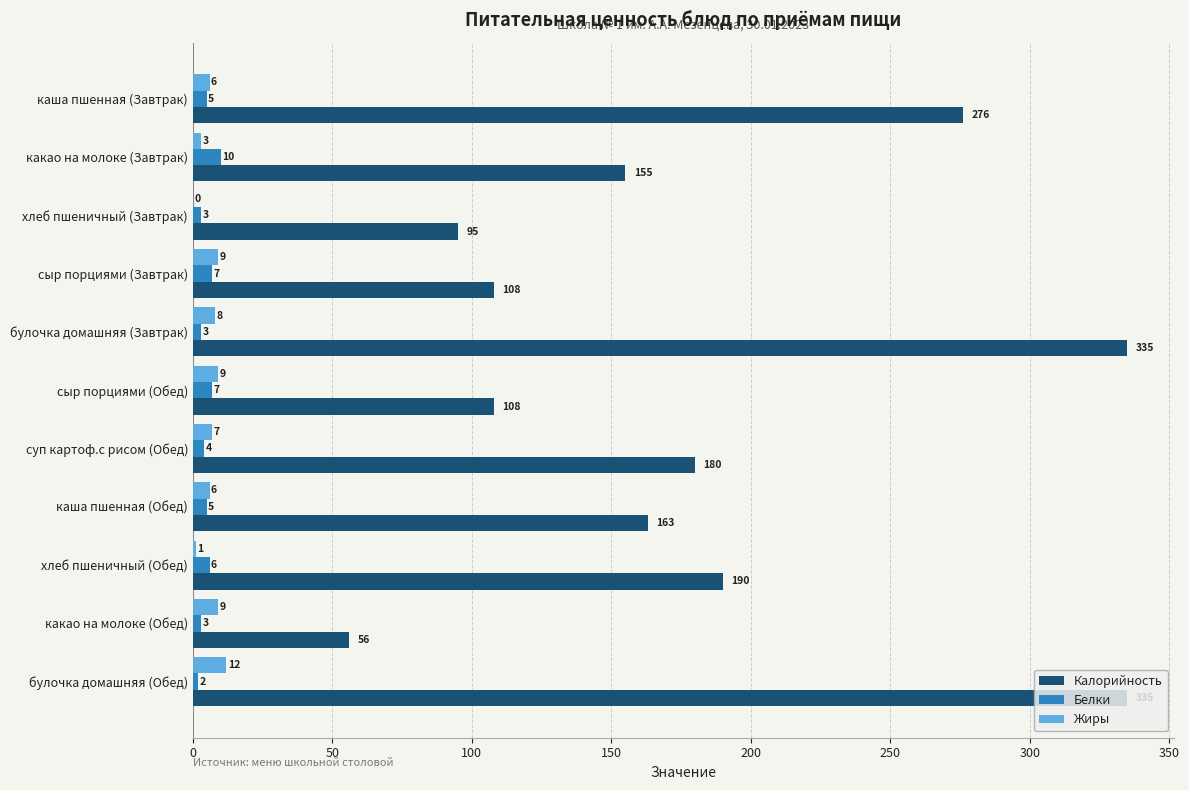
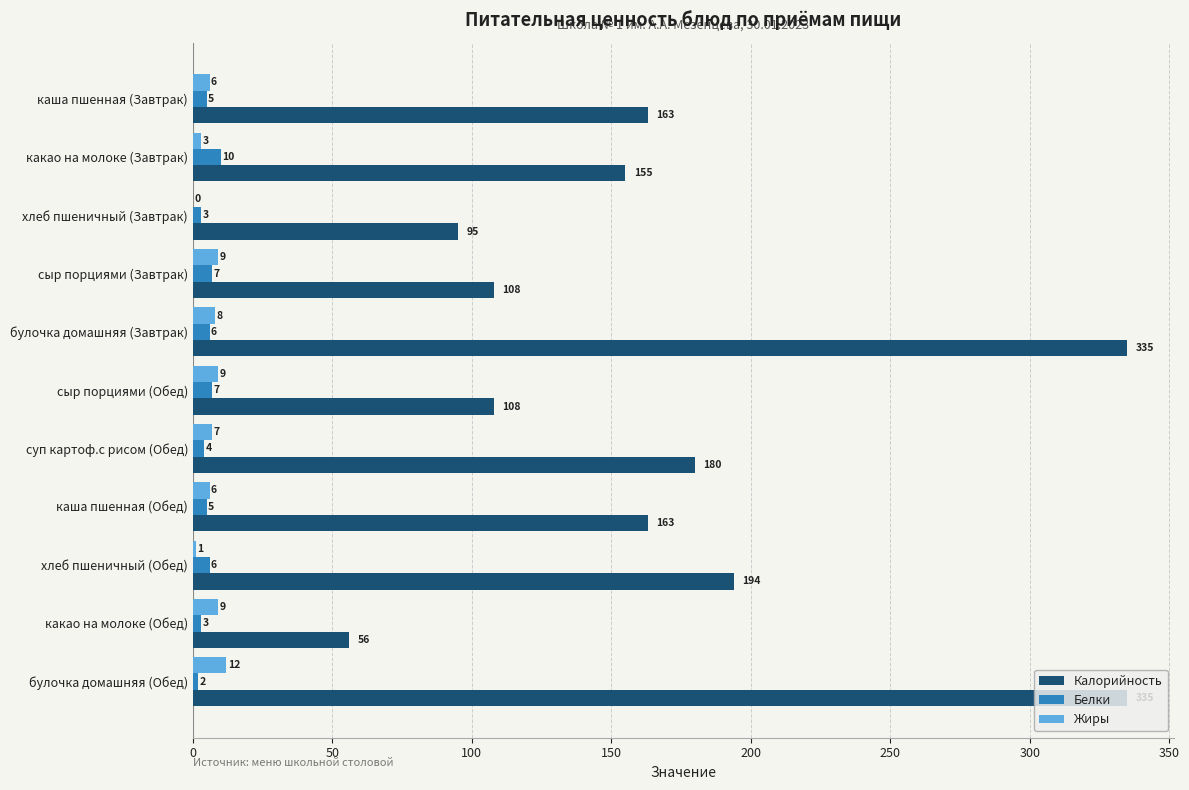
Калорийность, каша пшенная (Завтрак): 276 -> 163
Белки, булочка домашняя (Завтрак): 3 -> 6
Калорийность, хлеб пшеничный (Обед): 190 -> 194
